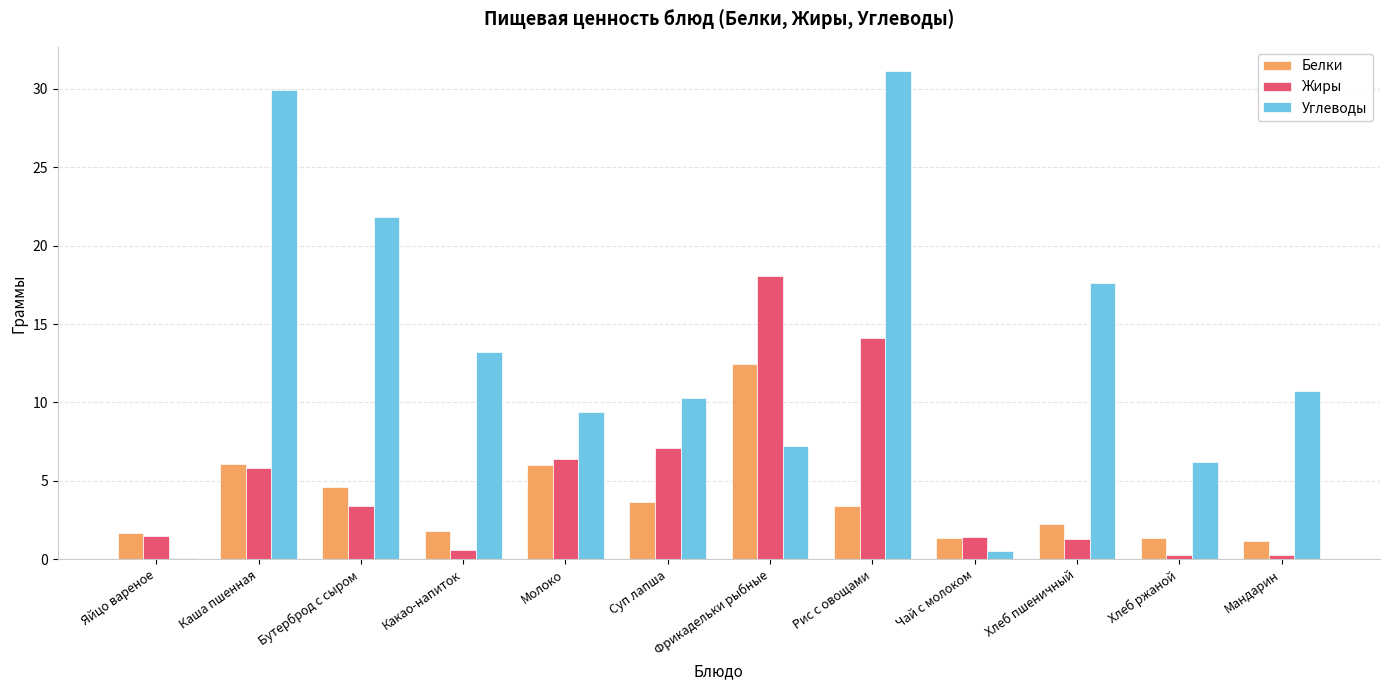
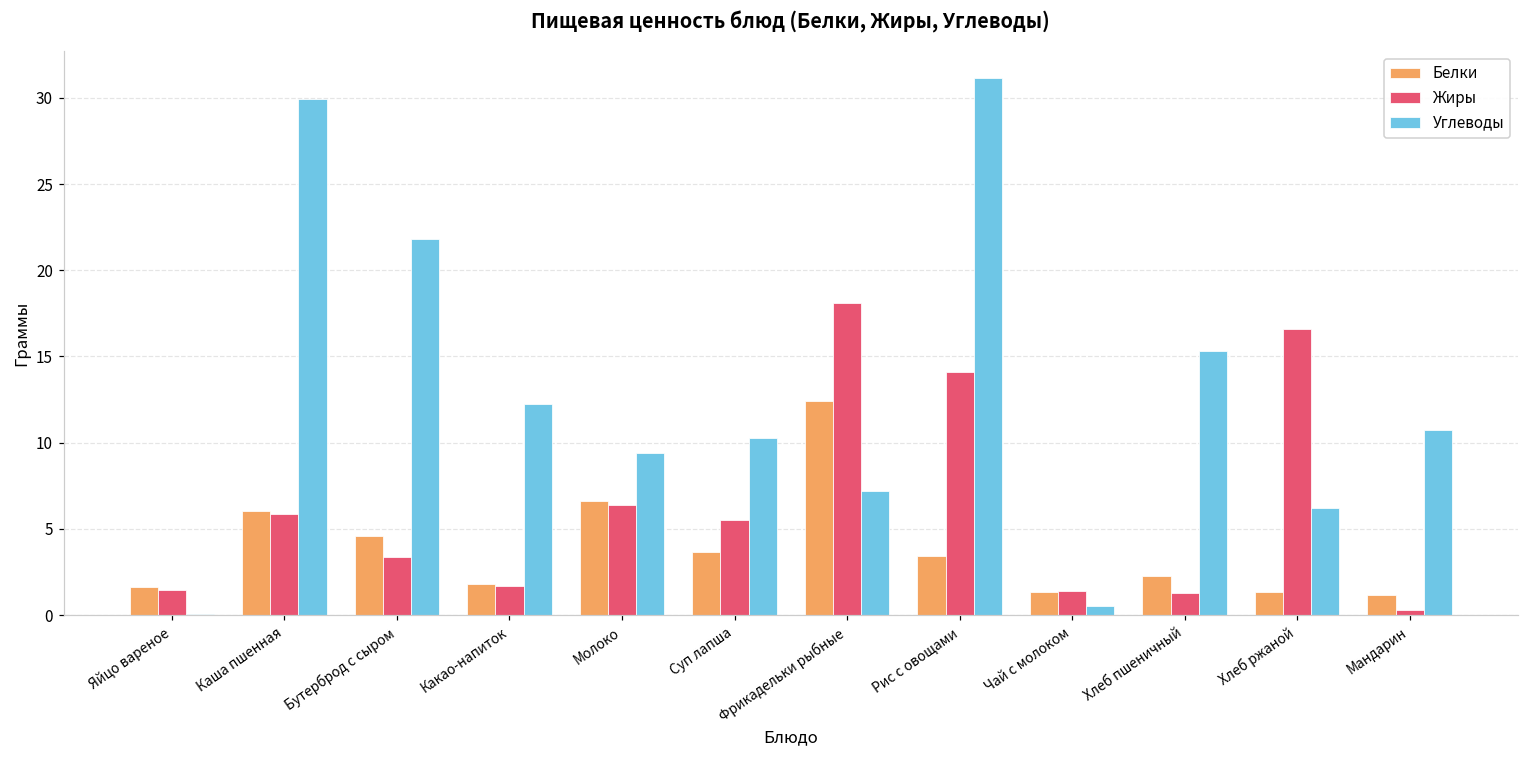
Жиры, Какао-напиток: 0.6 -> 1.7
Углеводы, Какао-напиток: 13.2 -> 12.2
Белки, Молоко: 6.0 -> 6.6
Жиры, Суп лапша: 7.1 -> 5.5
Углеводы, Хлеб пшеничный: 17.6 -> 15.3
Жиры, Хлеб ржаной: 0.2 -> 16.6
